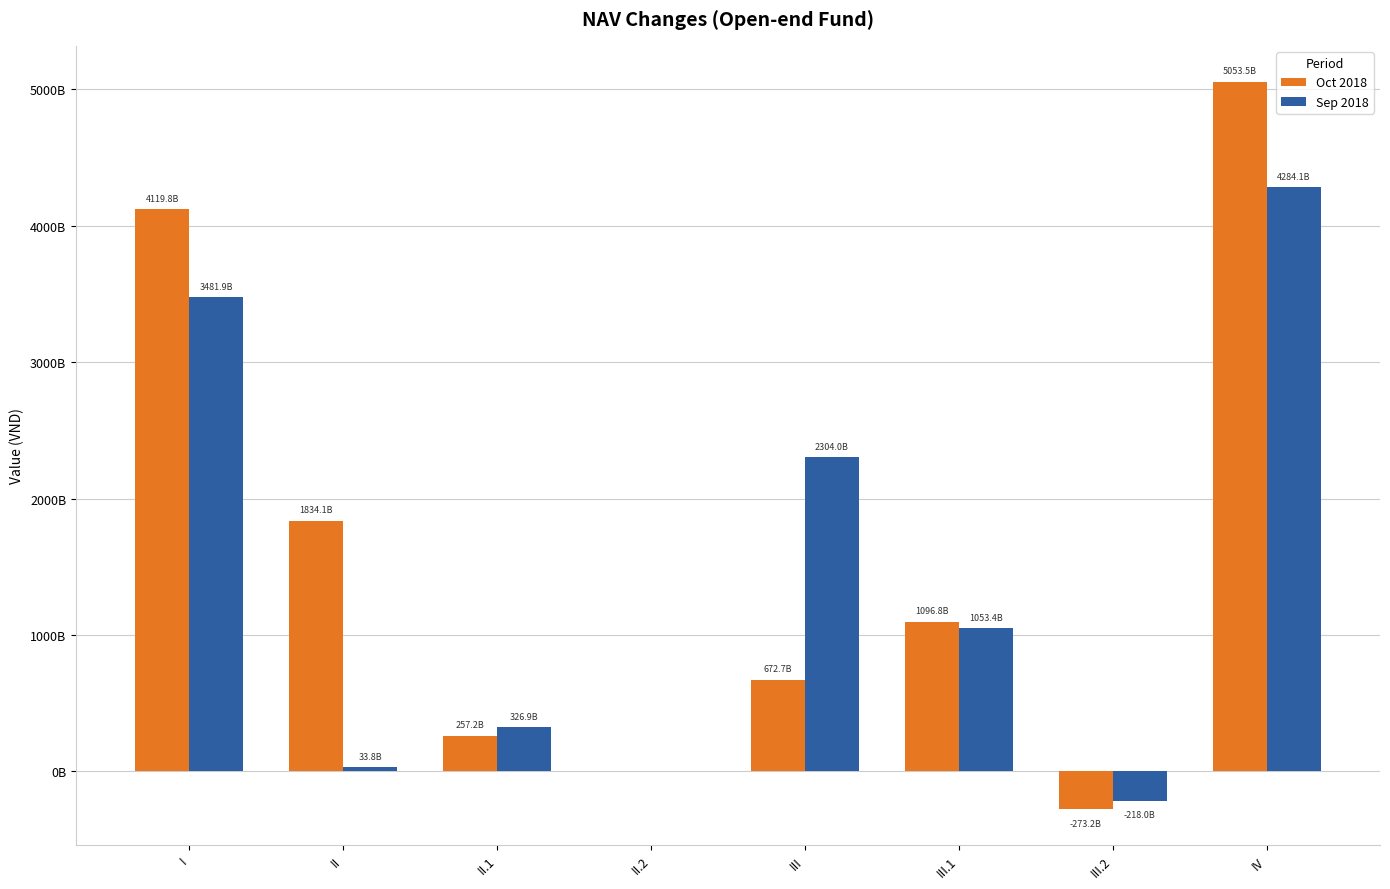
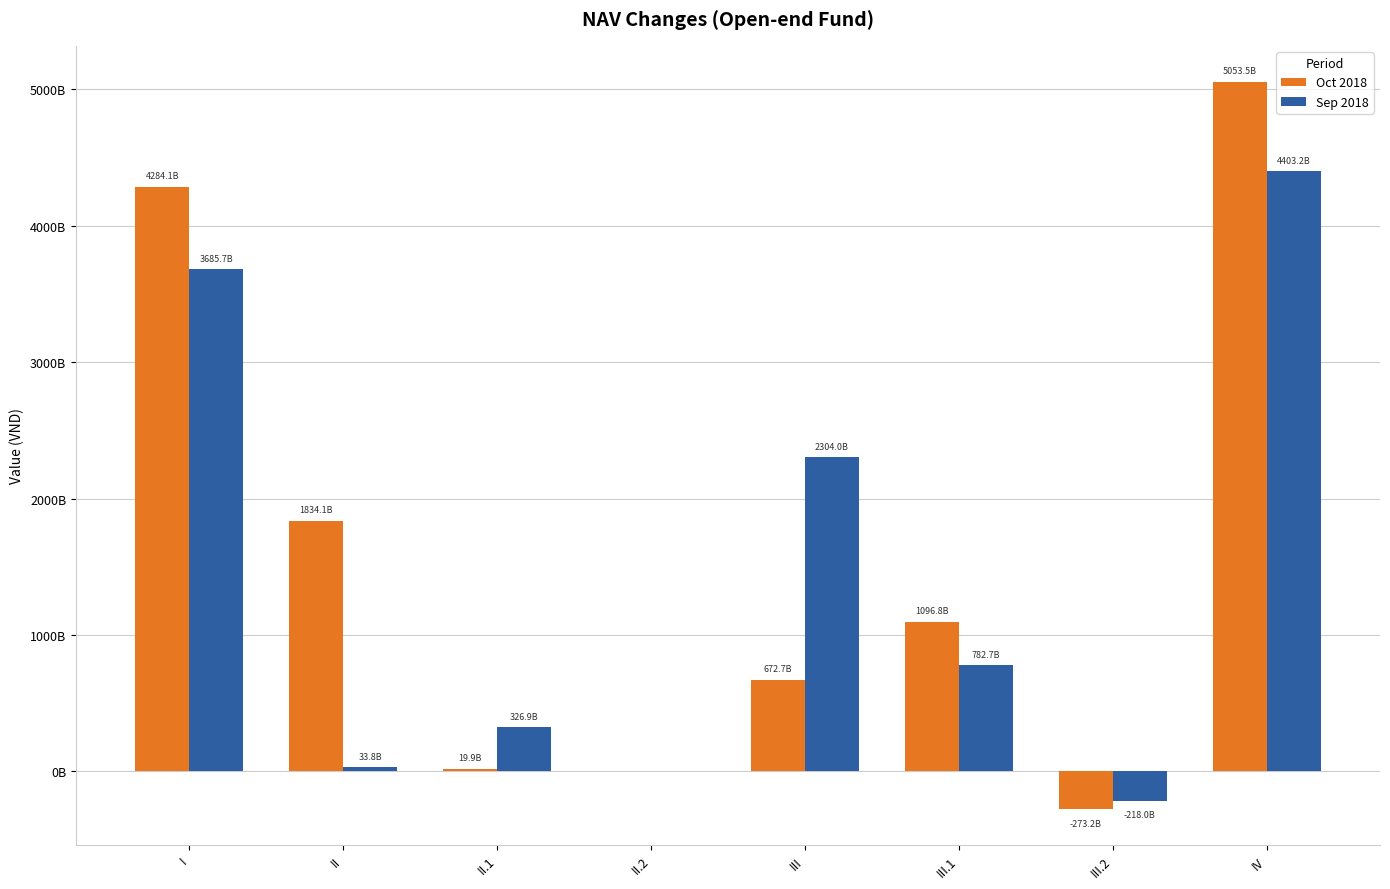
Oct 2018, I: 4119.8B -> 4284.1B
Sep 2018, I: 3481.9B -> 3685.7B
Oct 2018, II.1: 257.2B -> 19.9B
Sep 2018, III.1: 1053.4B -> 782.7B
Sep 2018, IV: 4284.1B -> 4403.2B
